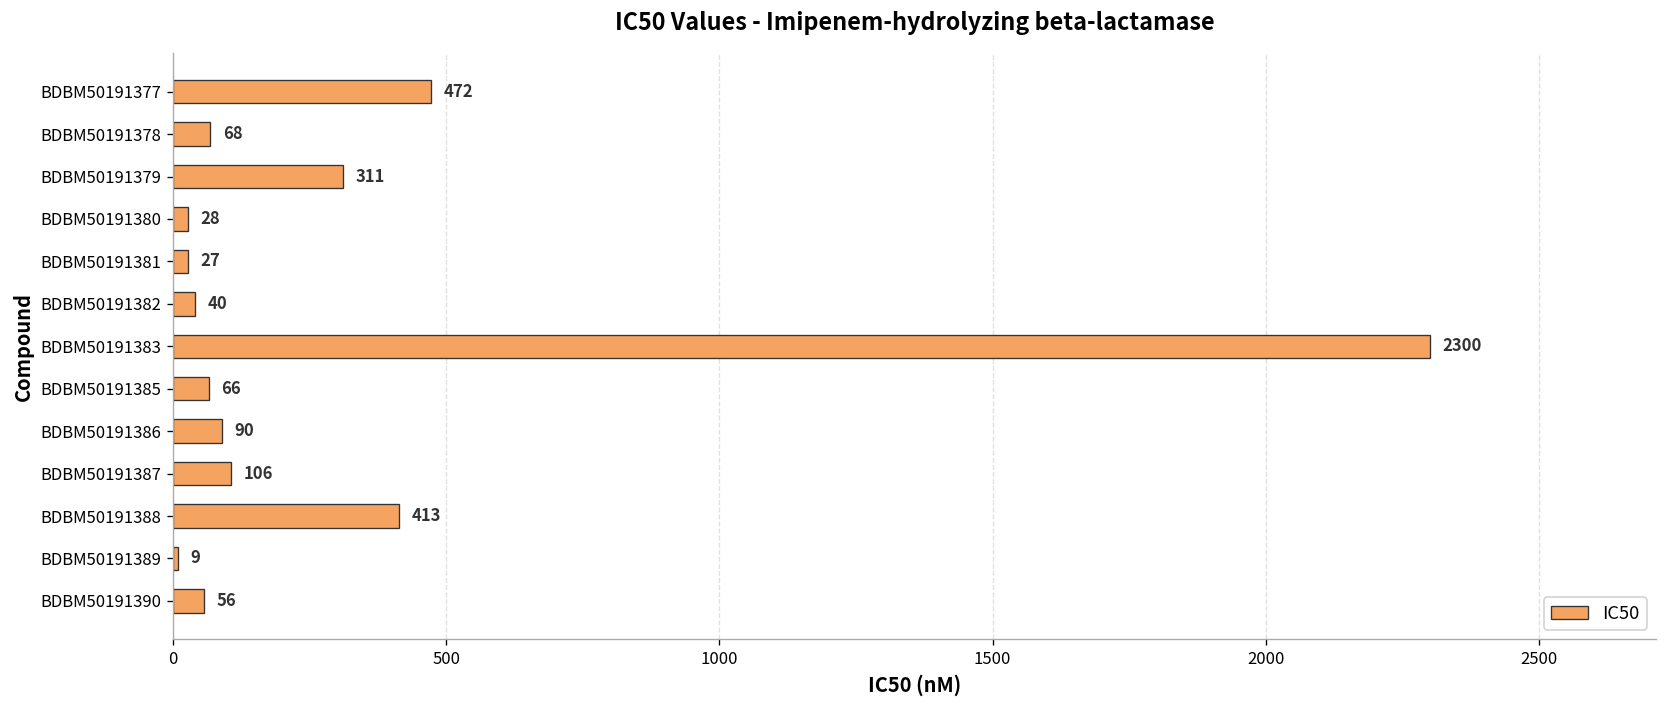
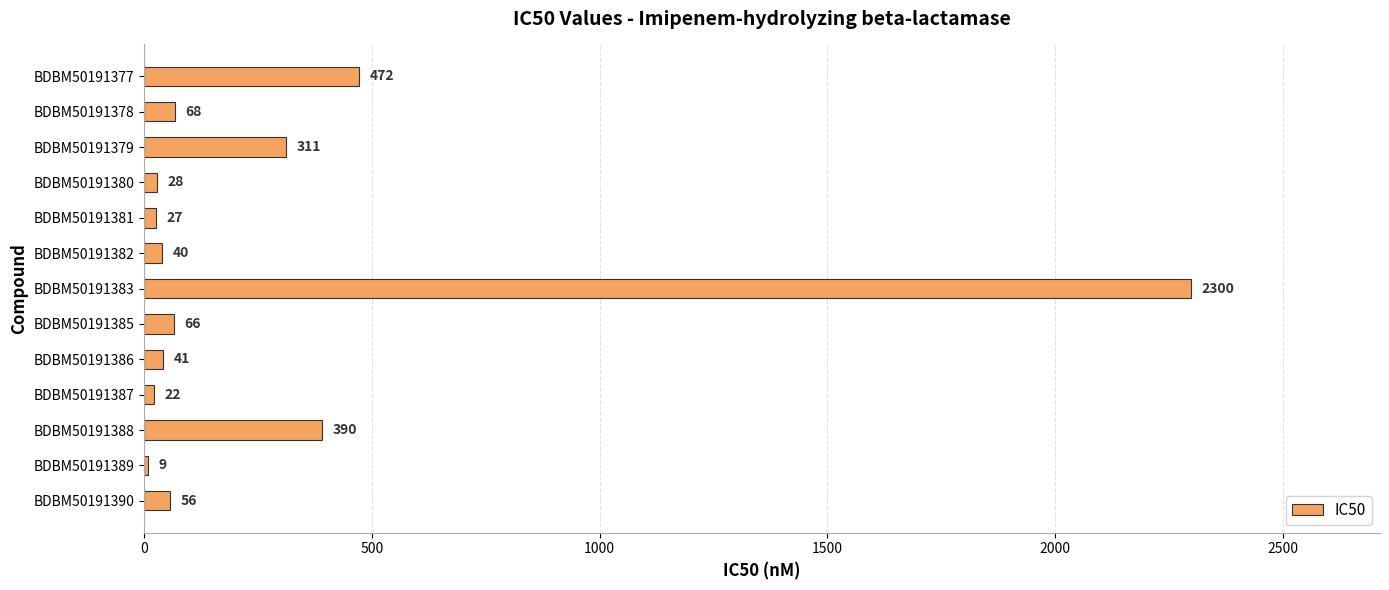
BDBM50191386: 90 -> 41
BDBM50191387: 106 -> 22
BDBM50191388: 413 -> 390
